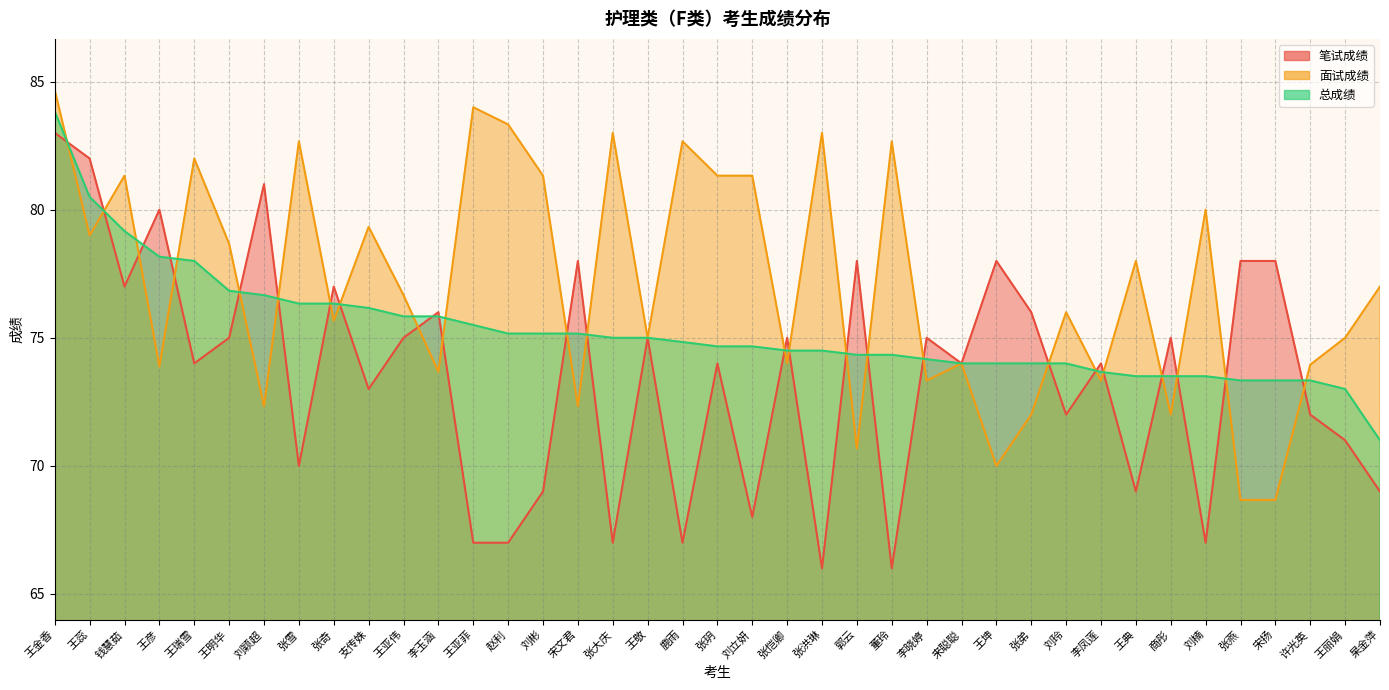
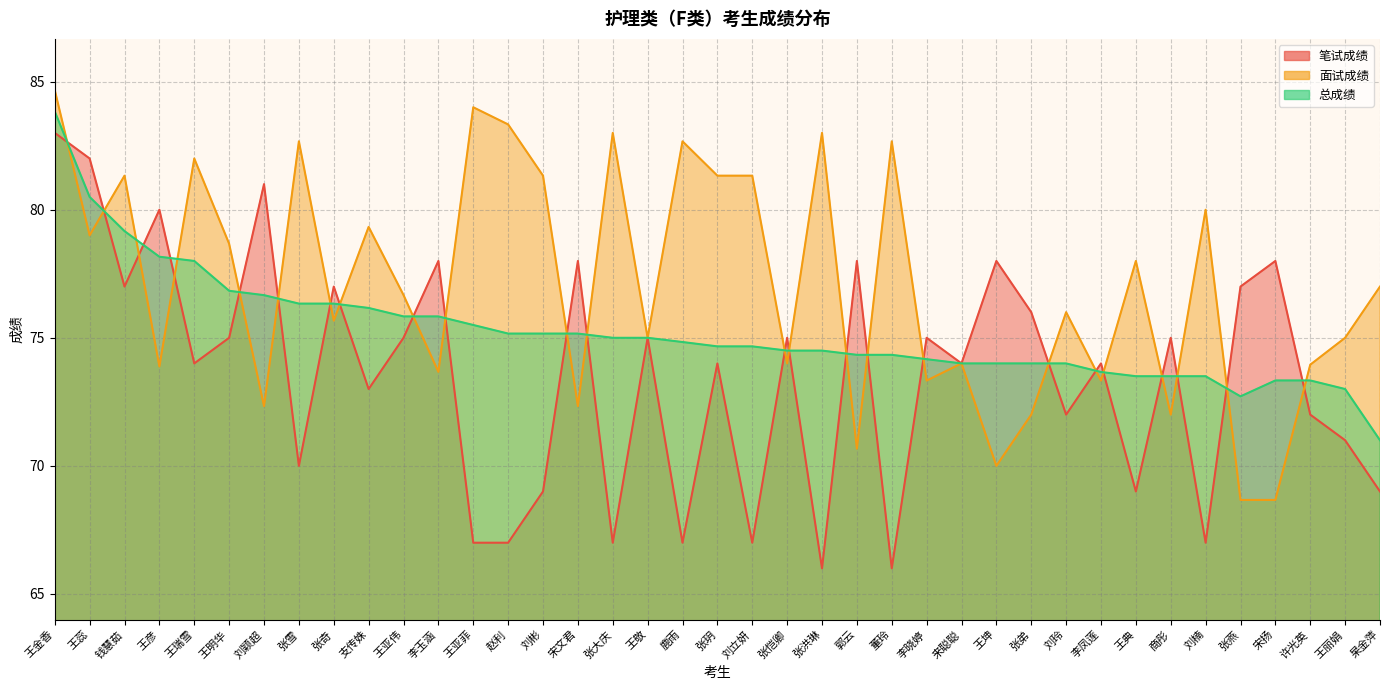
笔试成绩, 李玉涵: 76 -> 78
笔试成绩, 刘立妍: 68 -> 67
笔试成绩, 张燕: 78 -> 77
总成绩, 张燕: 73.3 -> 72.7
